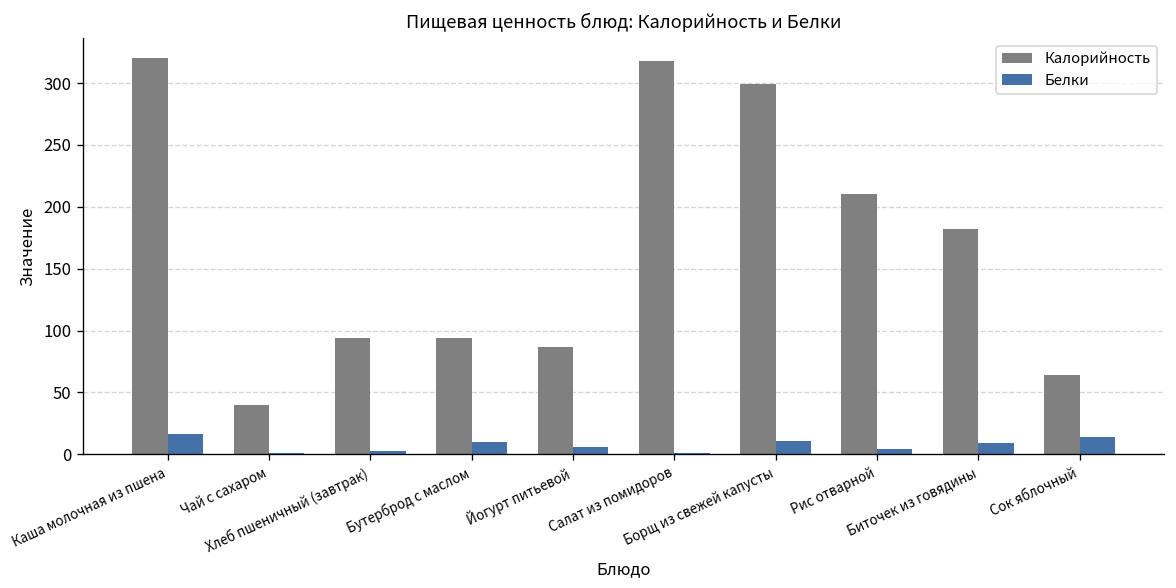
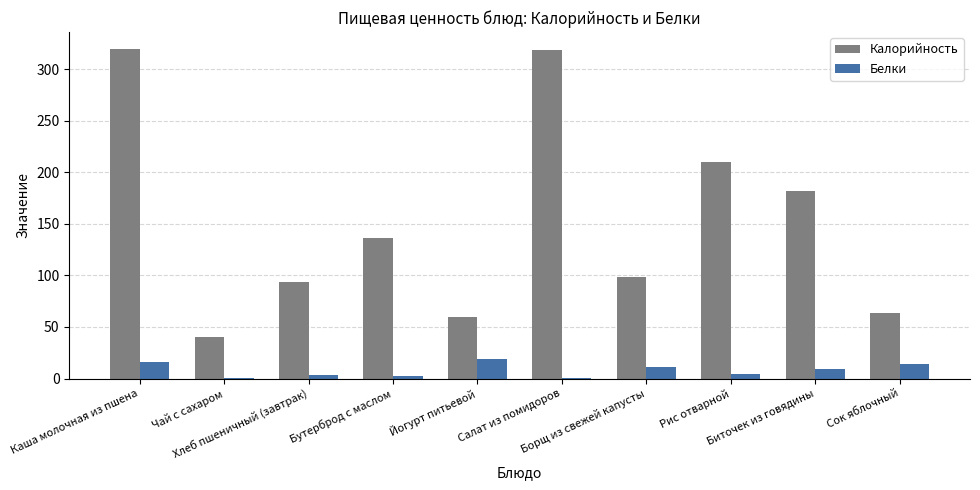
Калорийность, Бутерброд с маслом: 94 -> 136
Белки, Бутерброд с маслом: 10 -> 2
Калорийность, Йогурт питьевой: 87 -> 60
Белки, Йогурт питьевой: 6 -> 19
Калорийность, Борщ из свежей капусты: 299 -> 98
